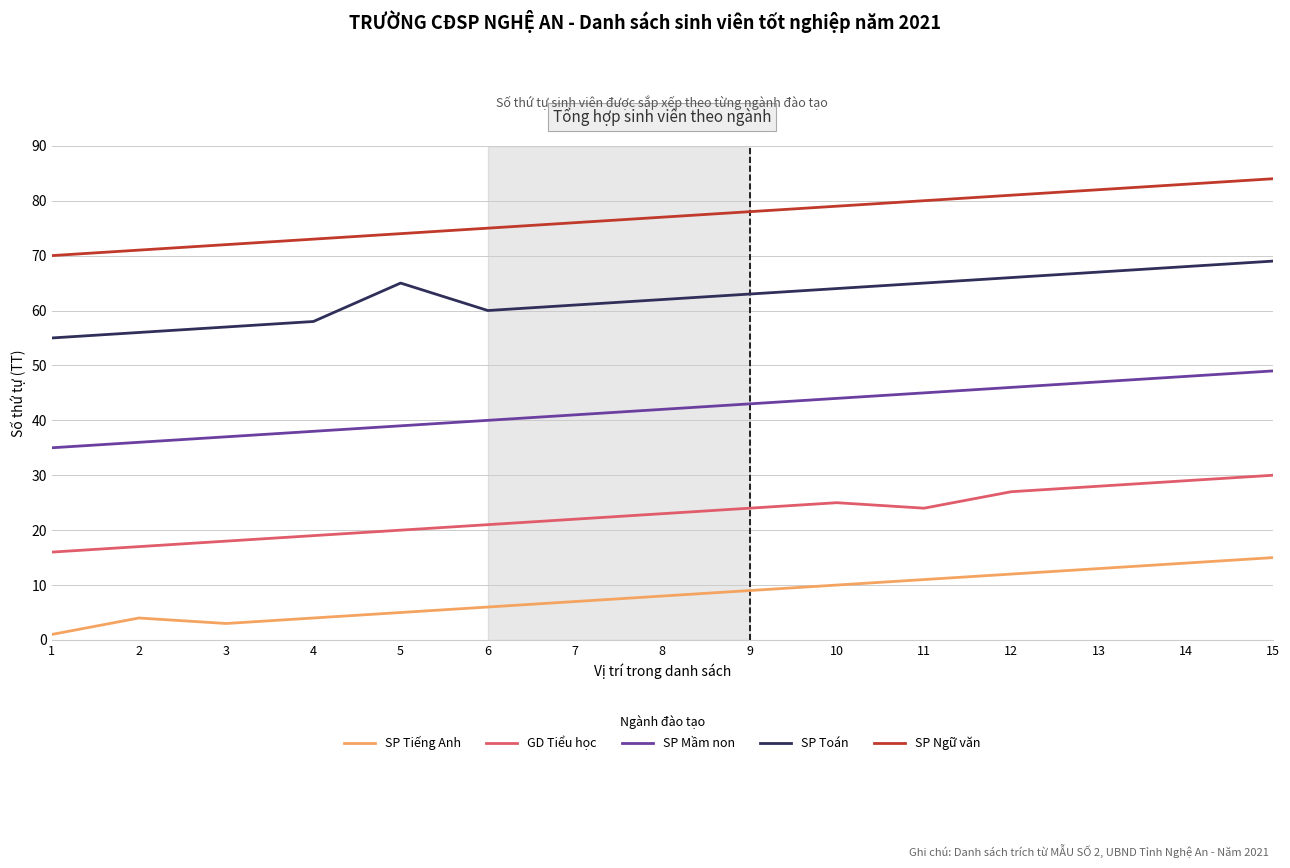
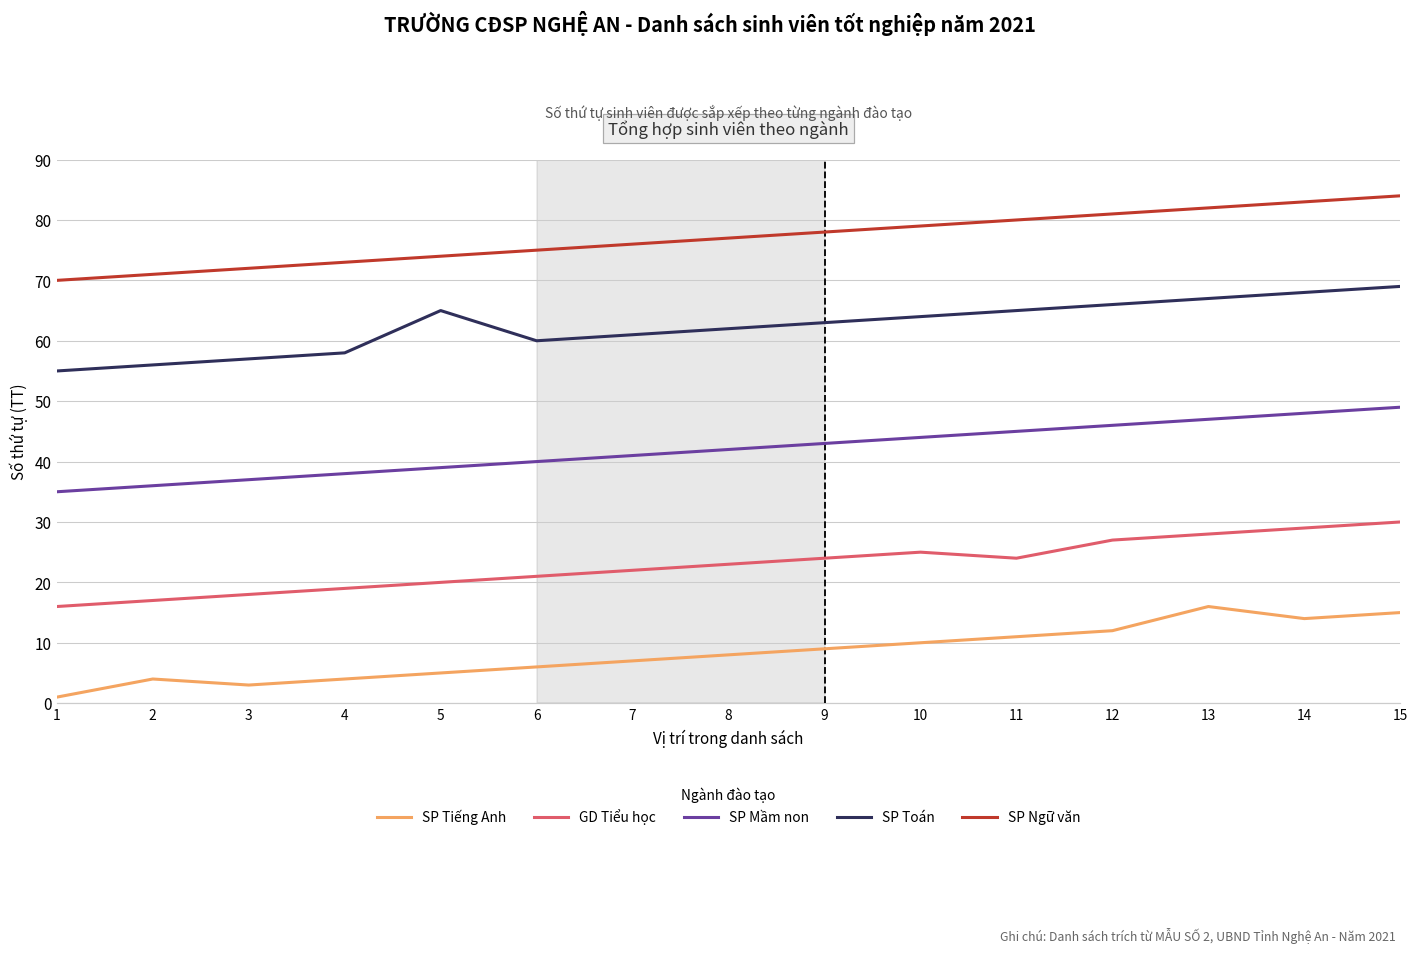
SP Tiếng Anh, 13: 13 -> 16
